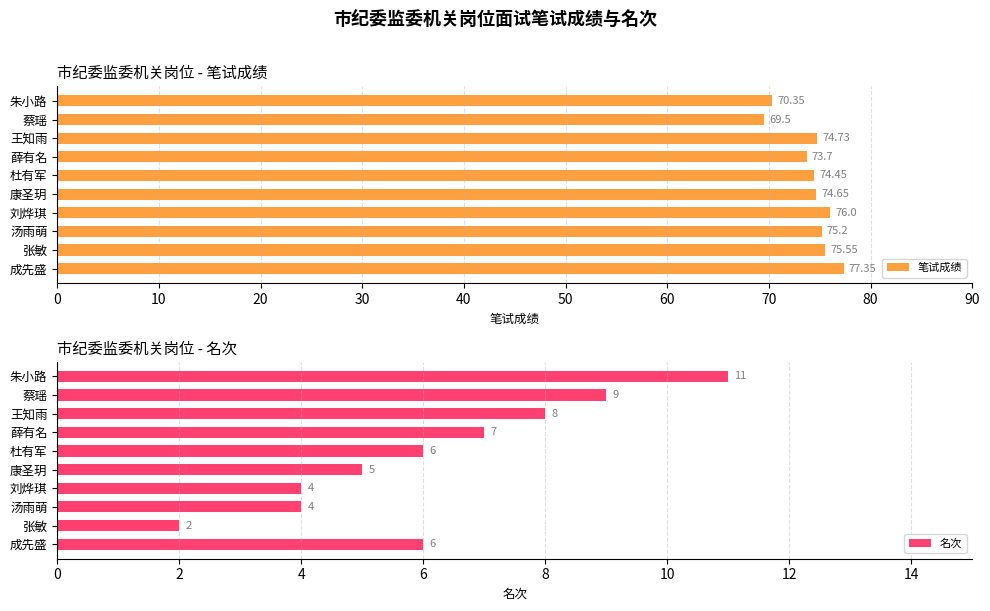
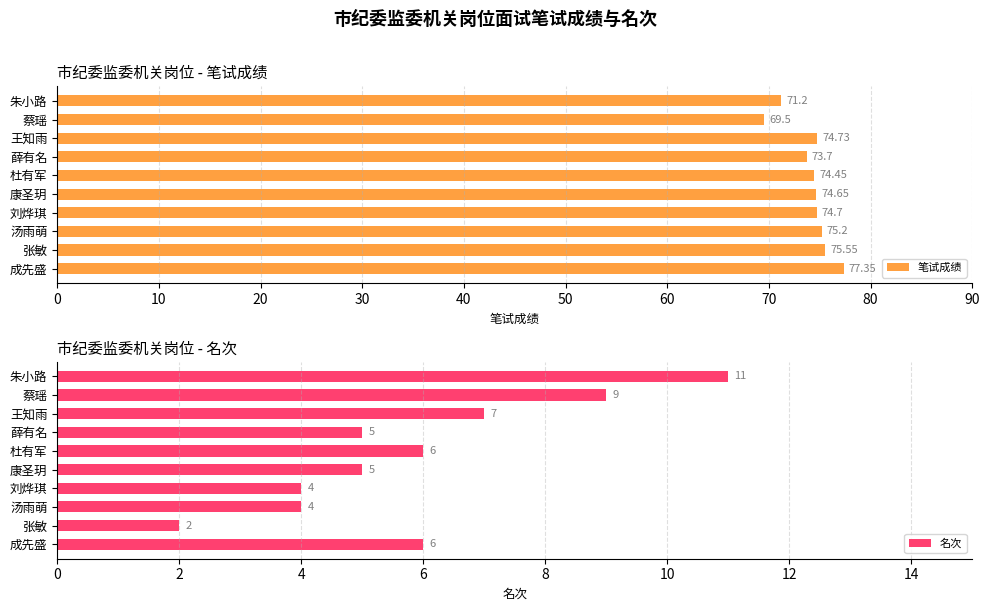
市纪委监委机关岗位 - 笔试成绩, 朱小路: 70.35 -> 71.2
市纪委监委机关岗位 - 笔试成绩, 刘烨琪: 76.0 -> 74.7
市纪委监委机关岗位 - 名次, 王知雨: 8 -> 7
市纪委监委机关岗位 - 名次, 薛有名: 7 -> 5
